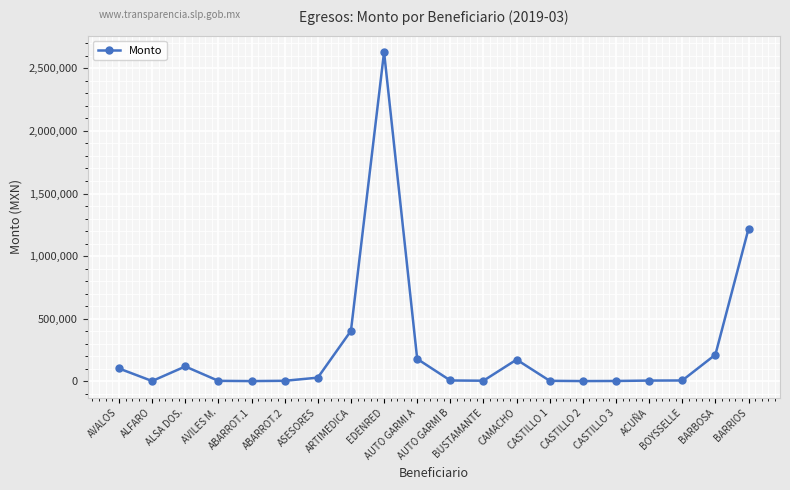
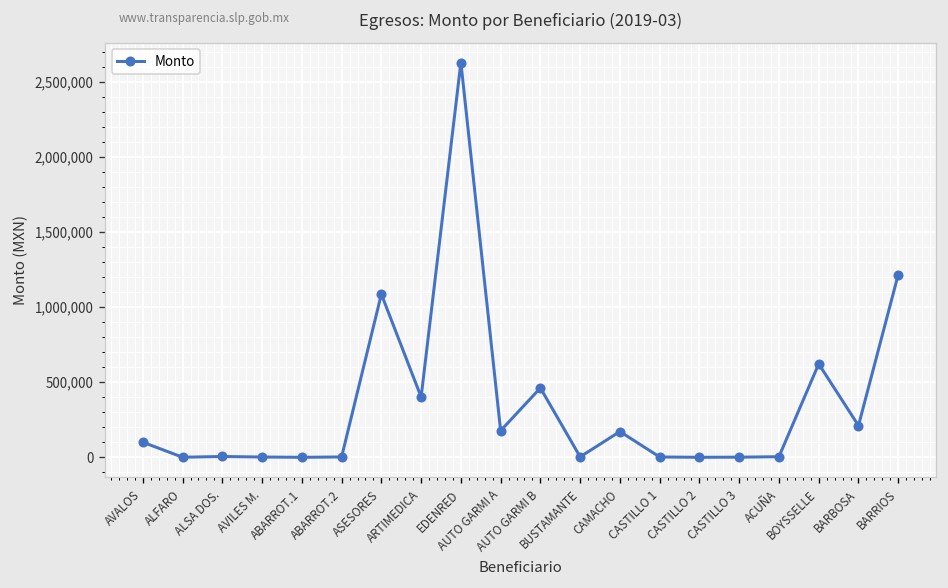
ALSA DOS.: 120,000 -> 10,000
ASESORES: 30,000 -> 1,090,000
AUTO GARMI B: 0 -> 460,000
BOYSSELLE: 0 -> 620,000
